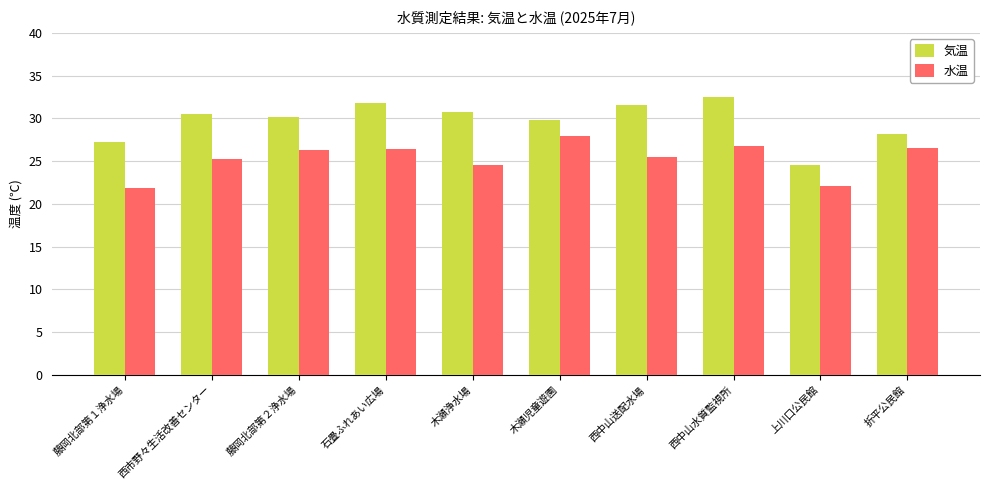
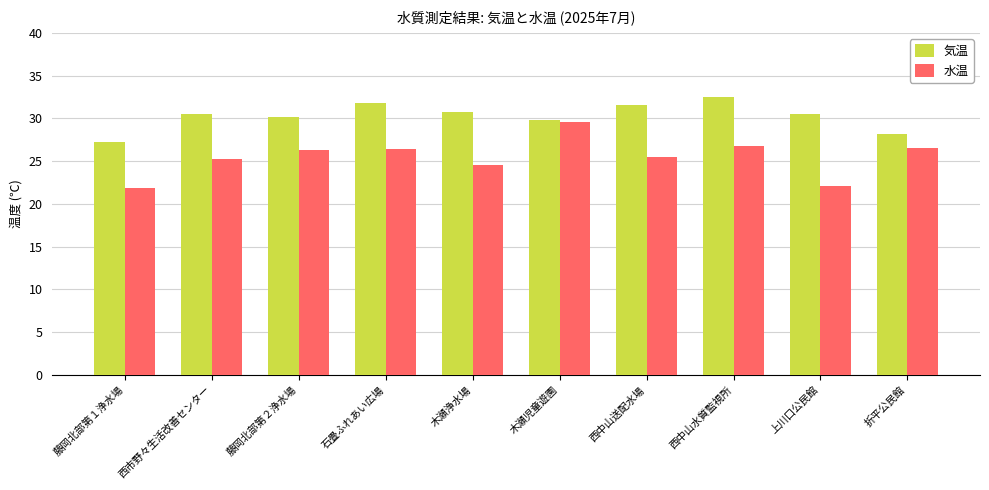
水温, 木瀬児童遊園: 28 -> 30
気温, 上川口公民館: 25 -> 31
